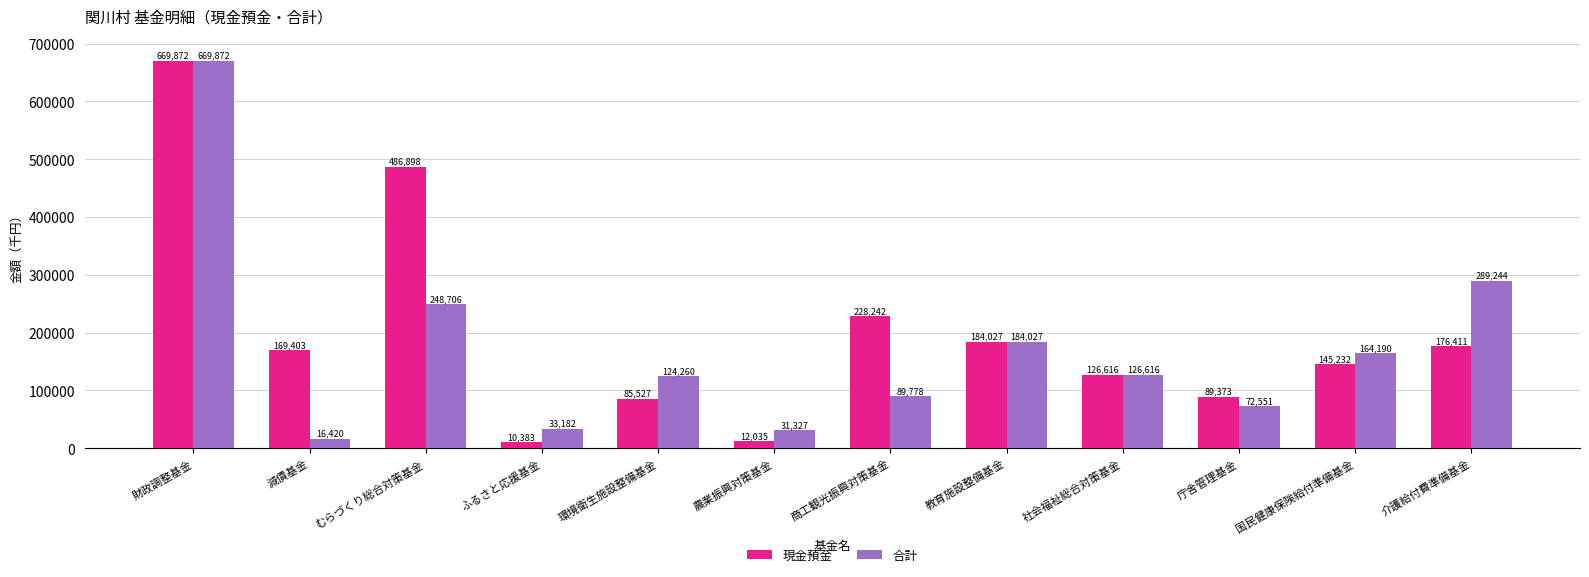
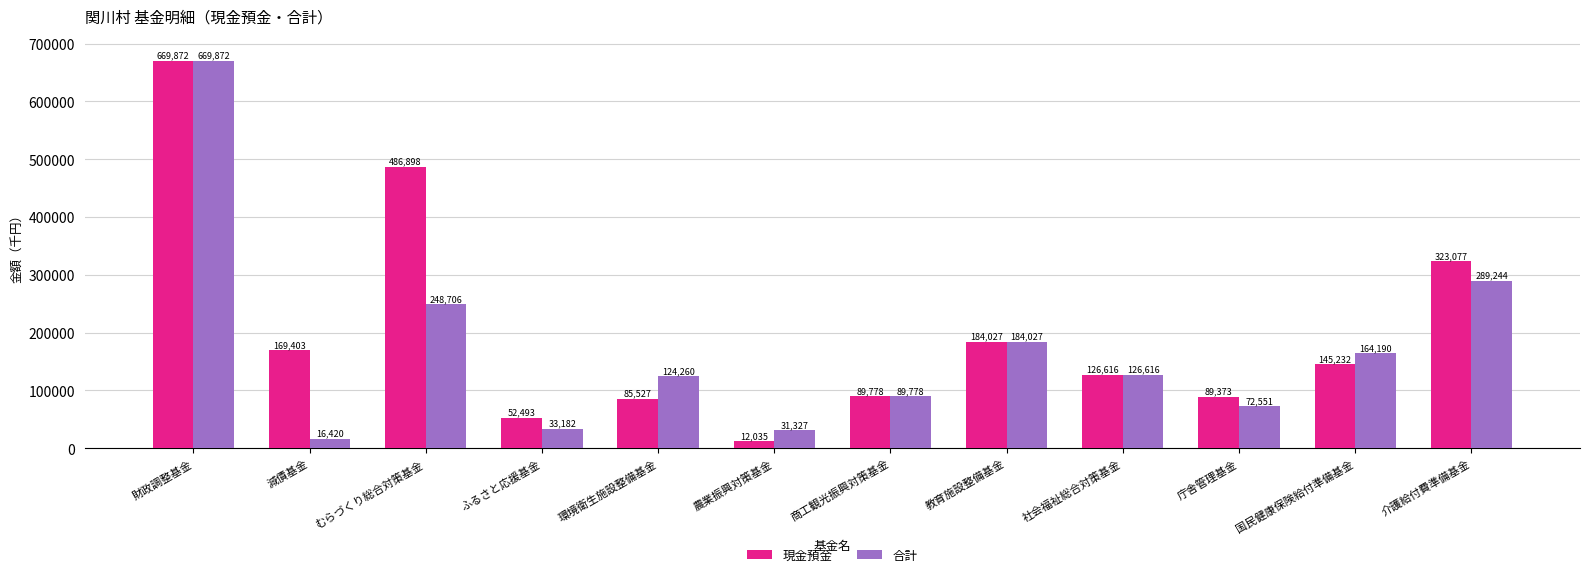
現金預金, ふるさと応援基金: 10,383 -> 52,493
現金預金, 商工観光振興対策基金: 228,242 -> 89,778
現金預金, 介護給付費準備基金: 176,411 -> 323,077
